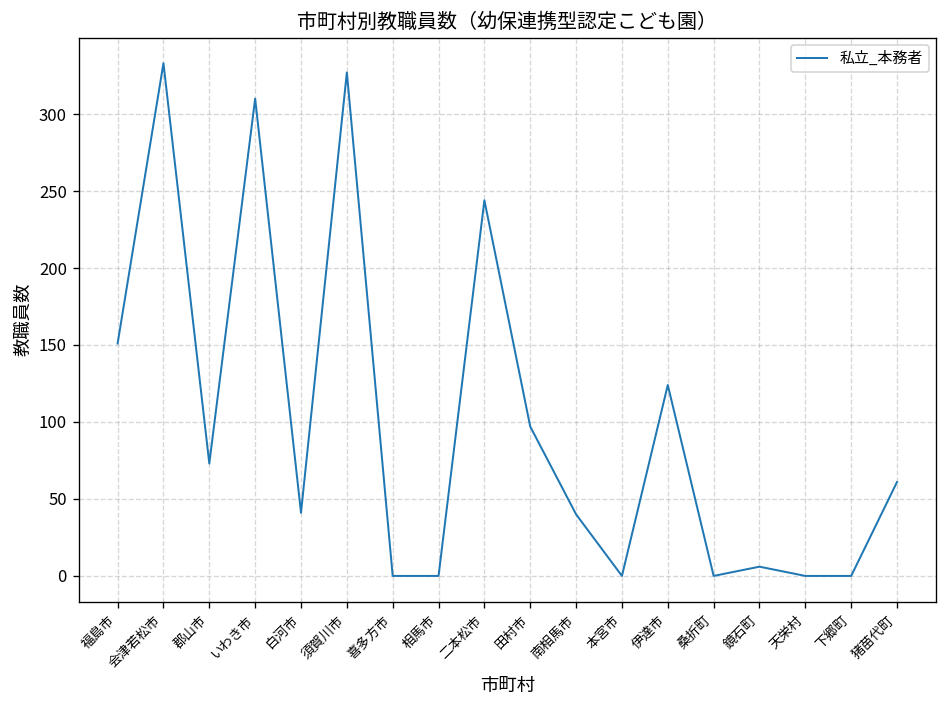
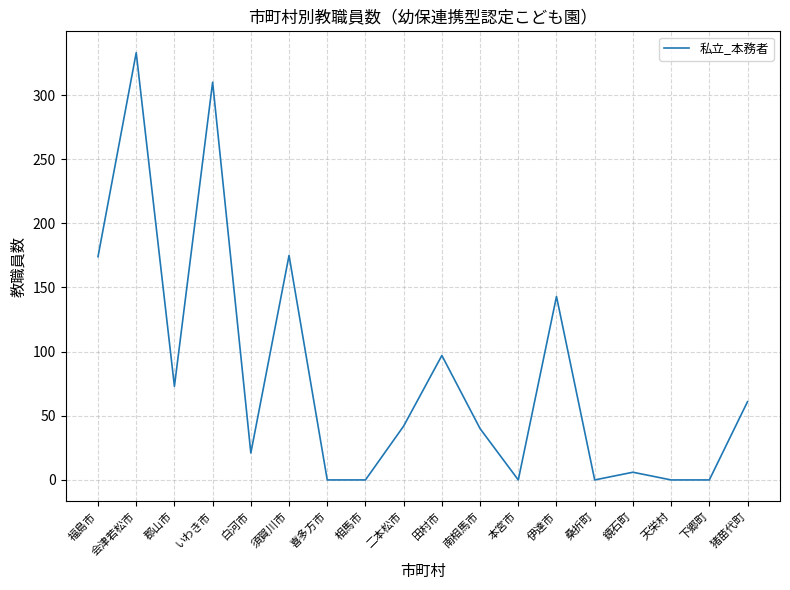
福島市: 151 -> 174
白河市: 41 -> 21
須賀川市: 327 -> 175
二本松市: 244 -> 42
伊達市: 124 -> 143
